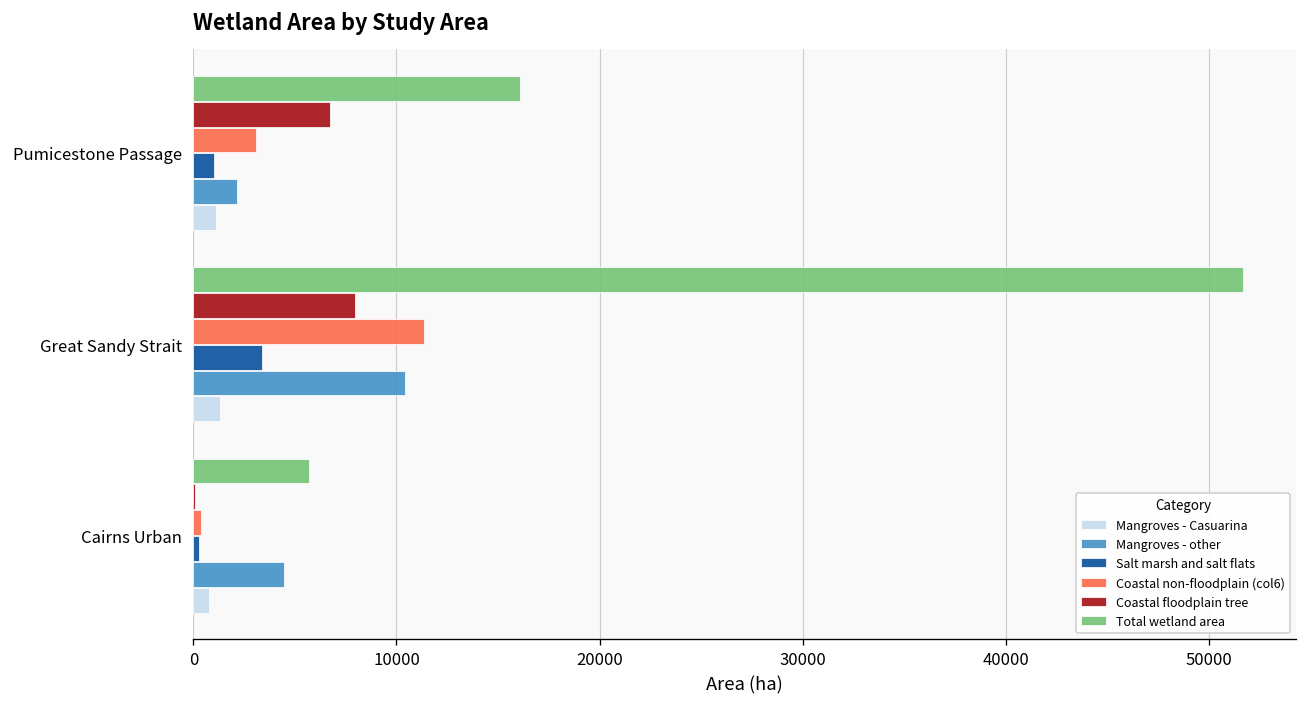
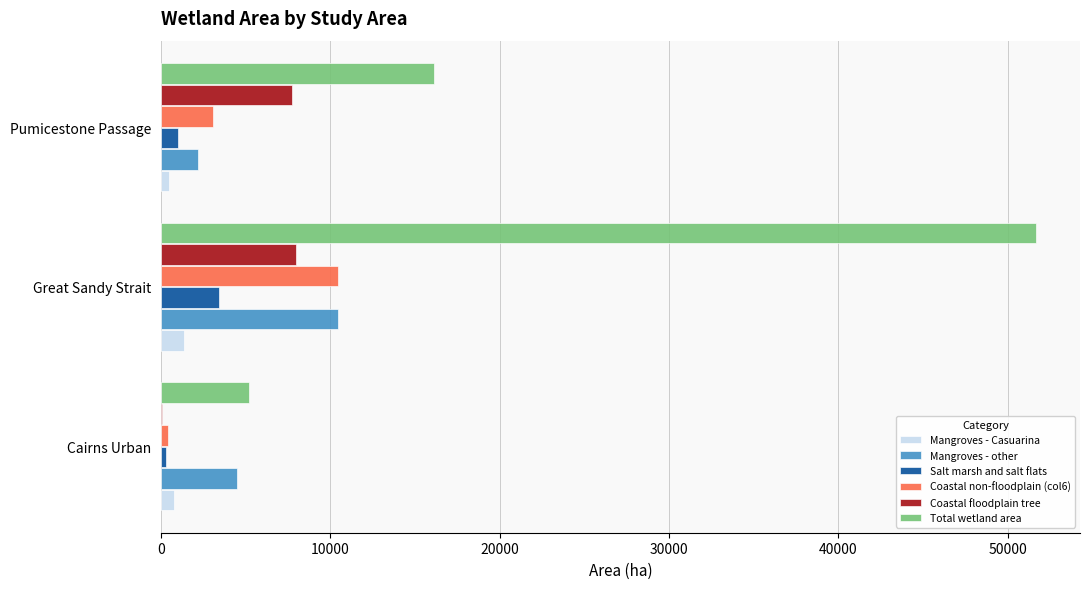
Coastal floodplain tree, Pumicestone Passage: 6700 -> 7700
Mangroves - Casuarina, Pumicestone Passage: 1100 -> 400
Coastal non-floodplain (col6), Great Sandy Strait: 11400 -> 10500
Total wetland area, Cairns Urban: 5700 -> 5200
